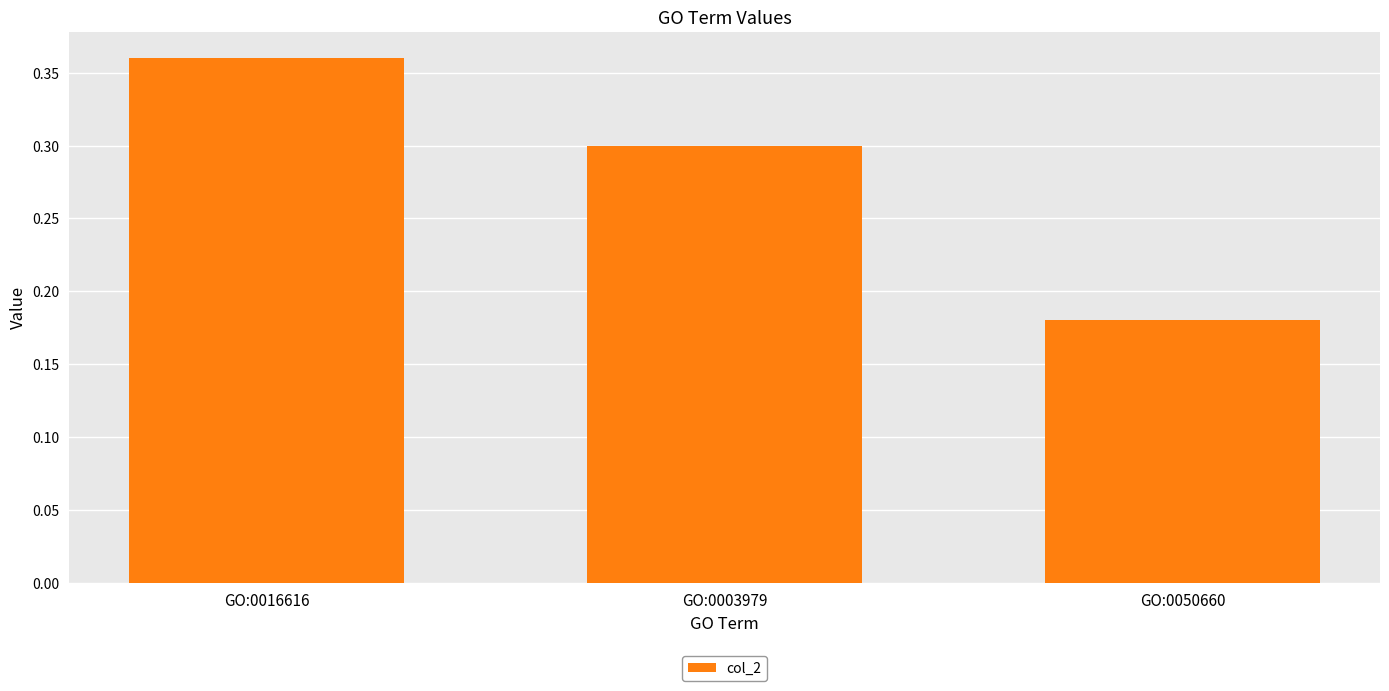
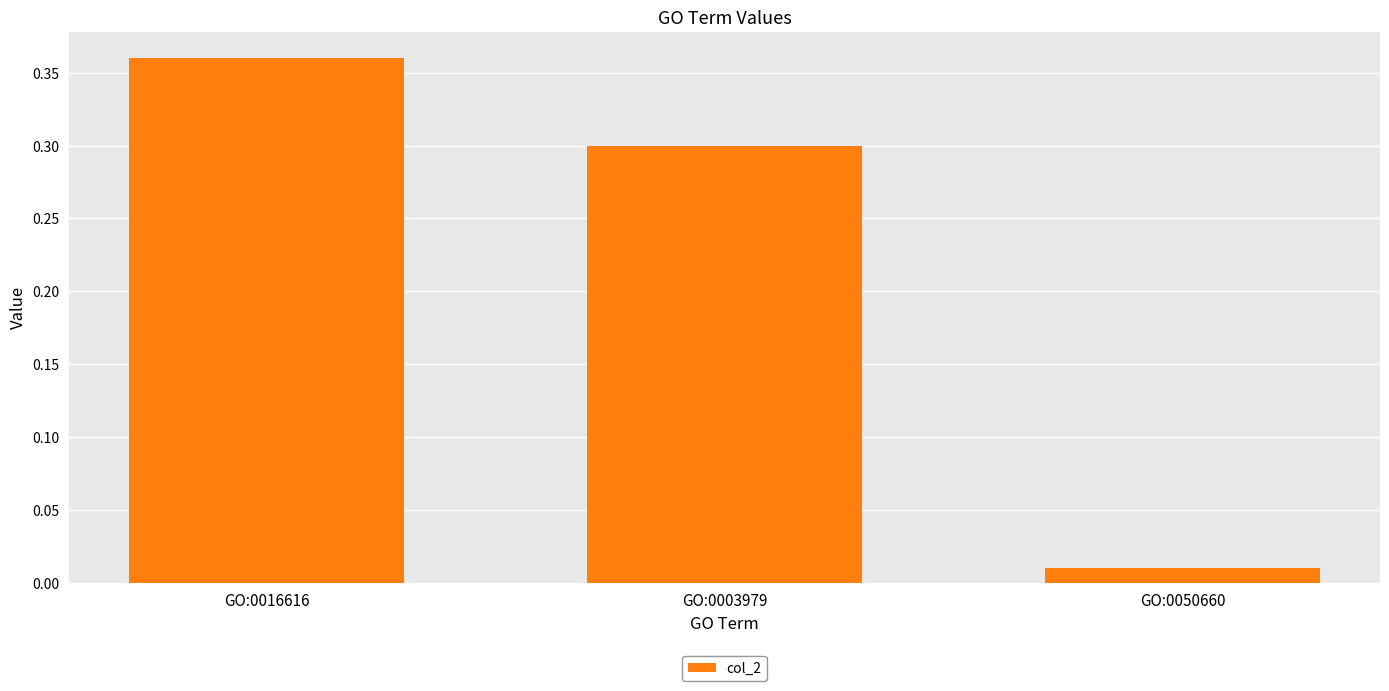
GO:0050660: 0.18 -> 0.01
